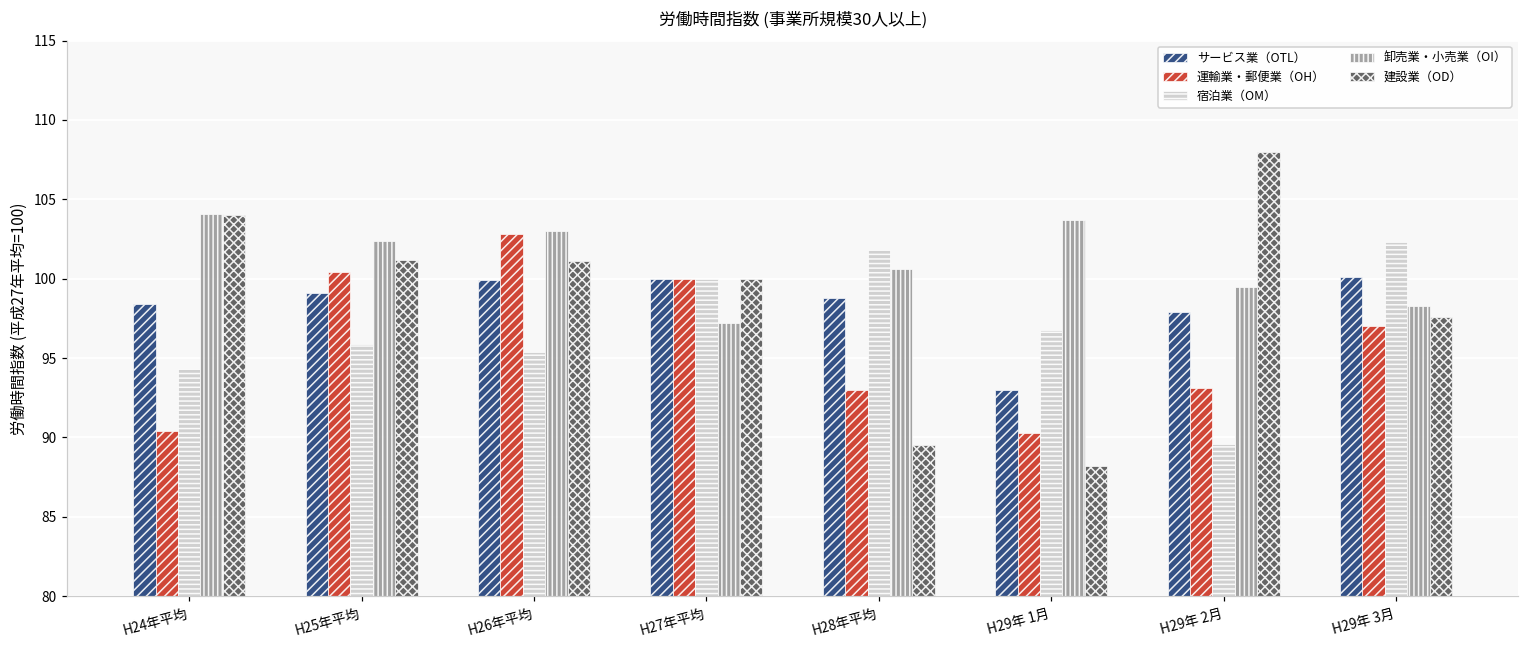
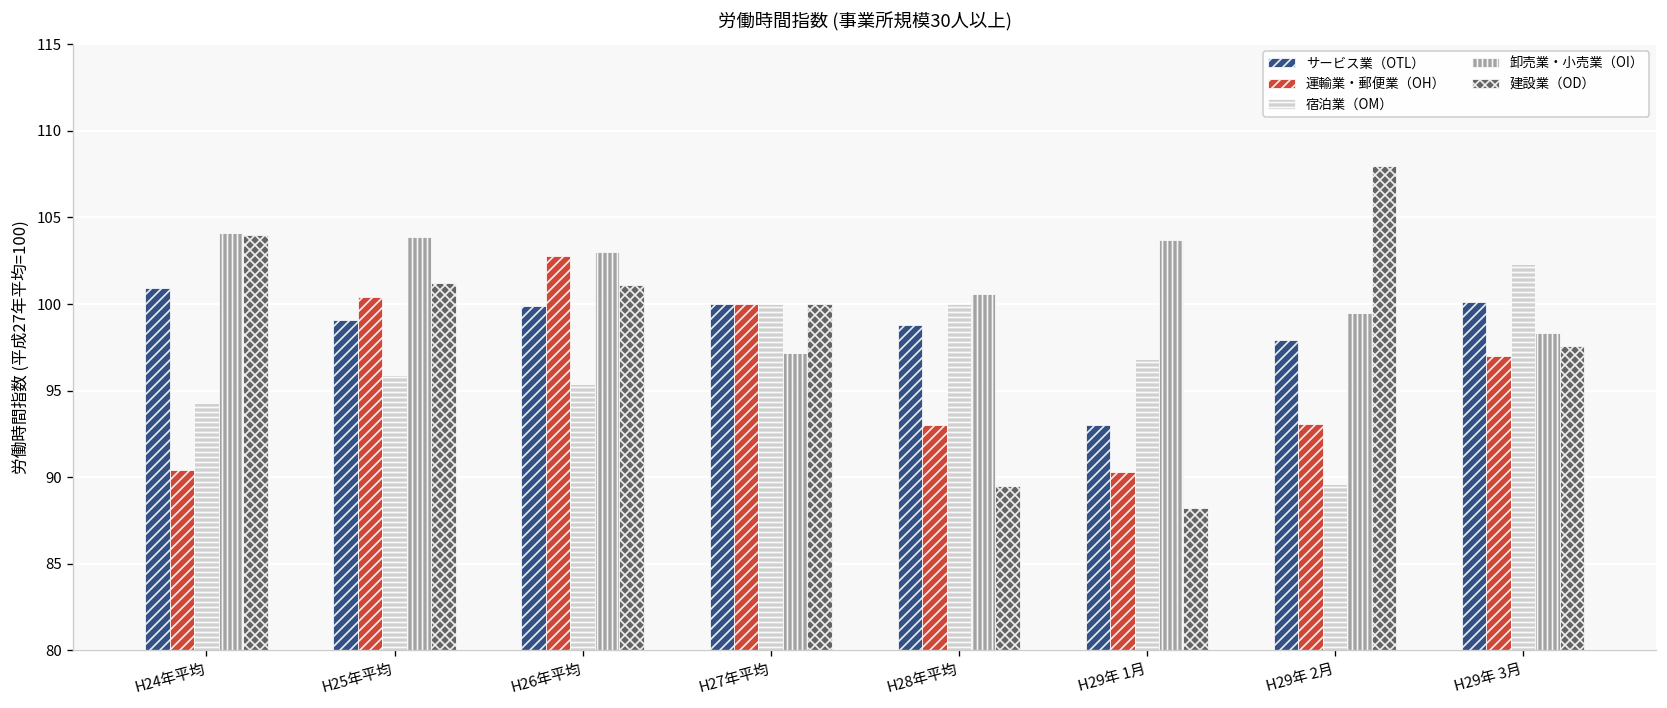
サービス業（OTL）, H24年平均: 98.4 -> 100.9
卸売業・小売業（OI）, H25年平均: 102.4 -> 103.9
宿泊業（OM）, H28年平均: 101.8 -> 100.0
